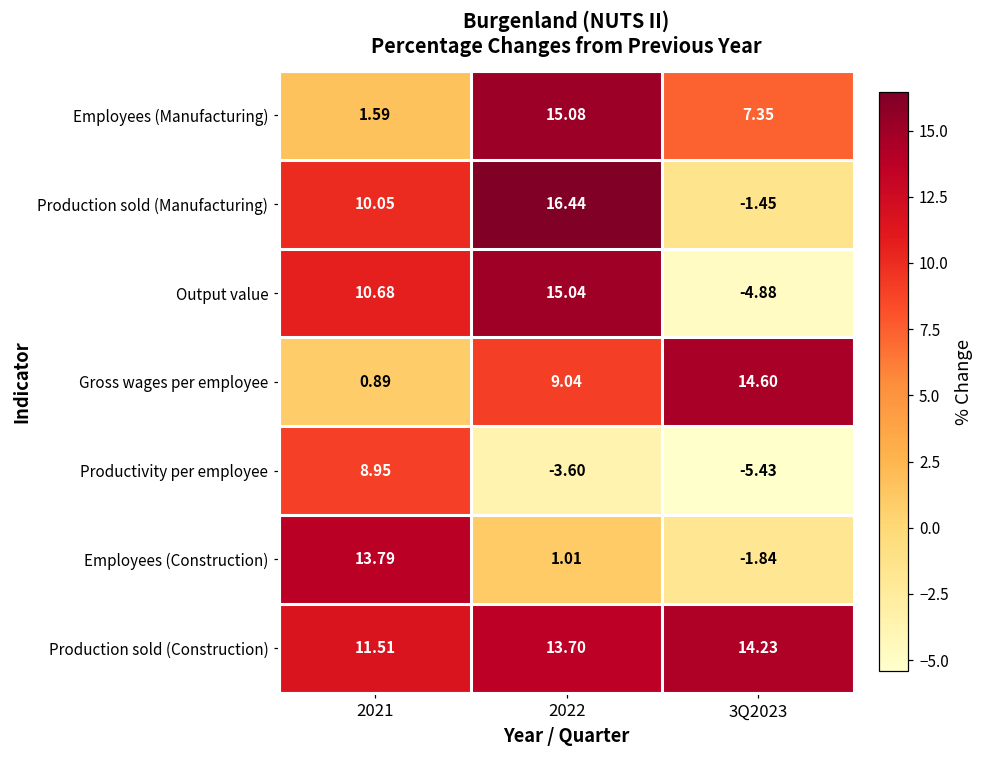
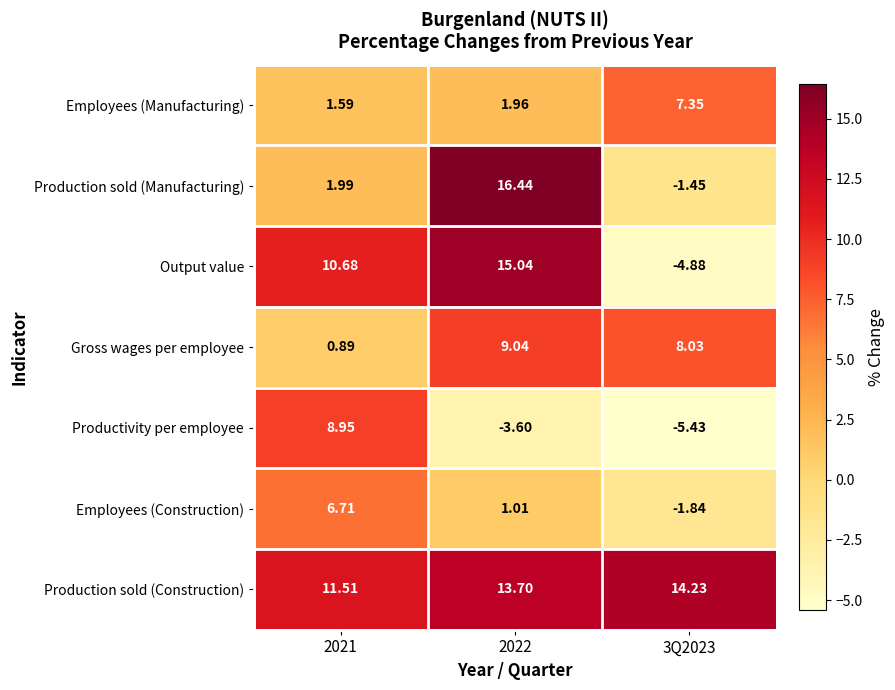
Employees (Manufacturing), 2022: 15.08 -> 1.96
Production sold (Manufacturing), 2021: 10.05 -> 1.99
Gross wages per employee, 3Q2023: 14.60 -> 8.03
Employees (Construction), 2021: 13.79 -> 6.71
